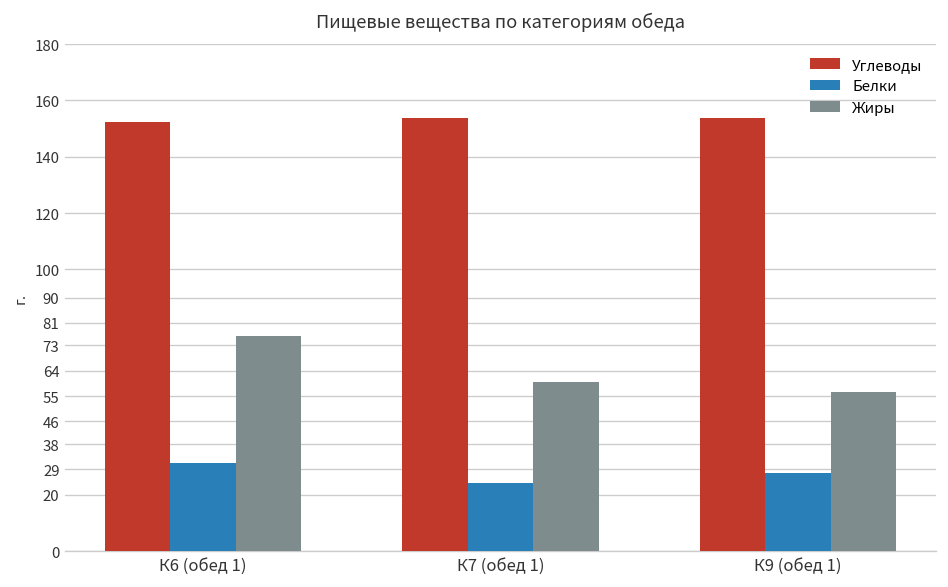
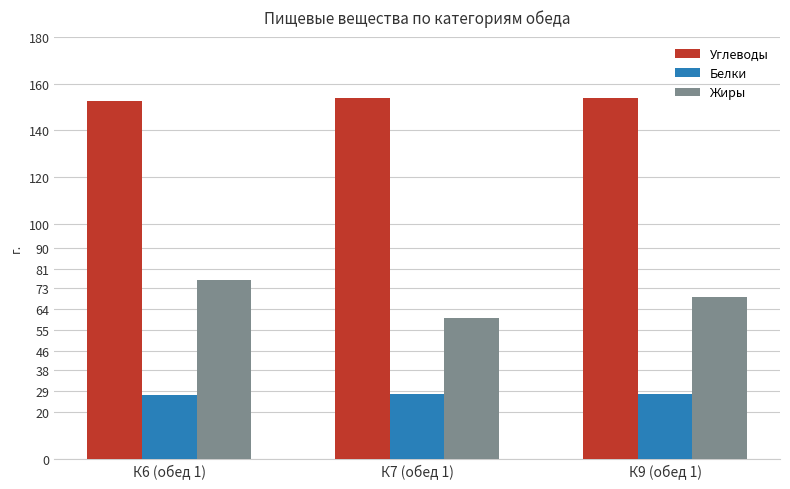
Белки, К6 (обед 1): 31 -> 27
Белки, К7 (обед 1): 24 -> 28
Жиры, К9 (обед 1): 57 -> 69
